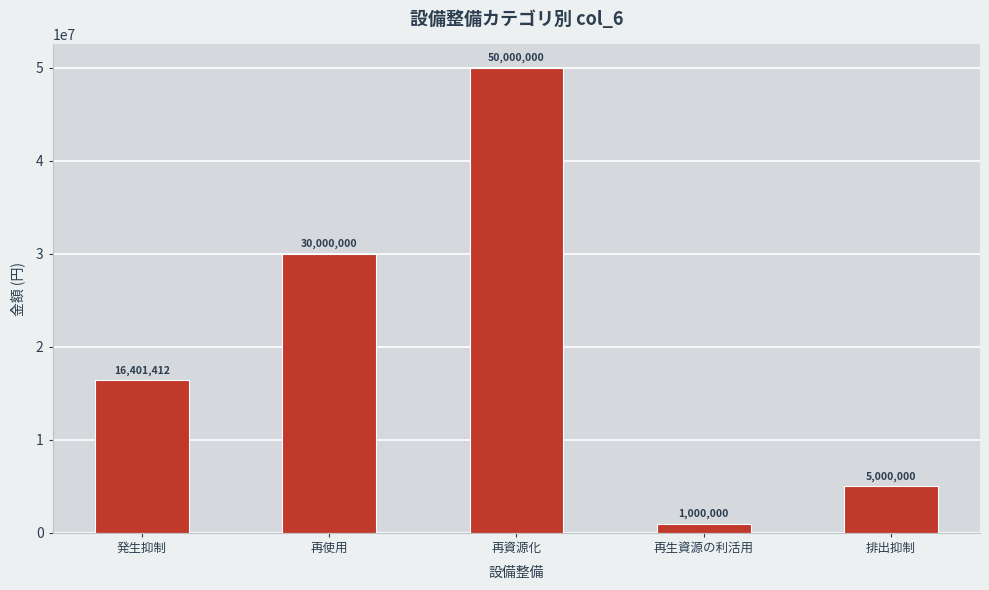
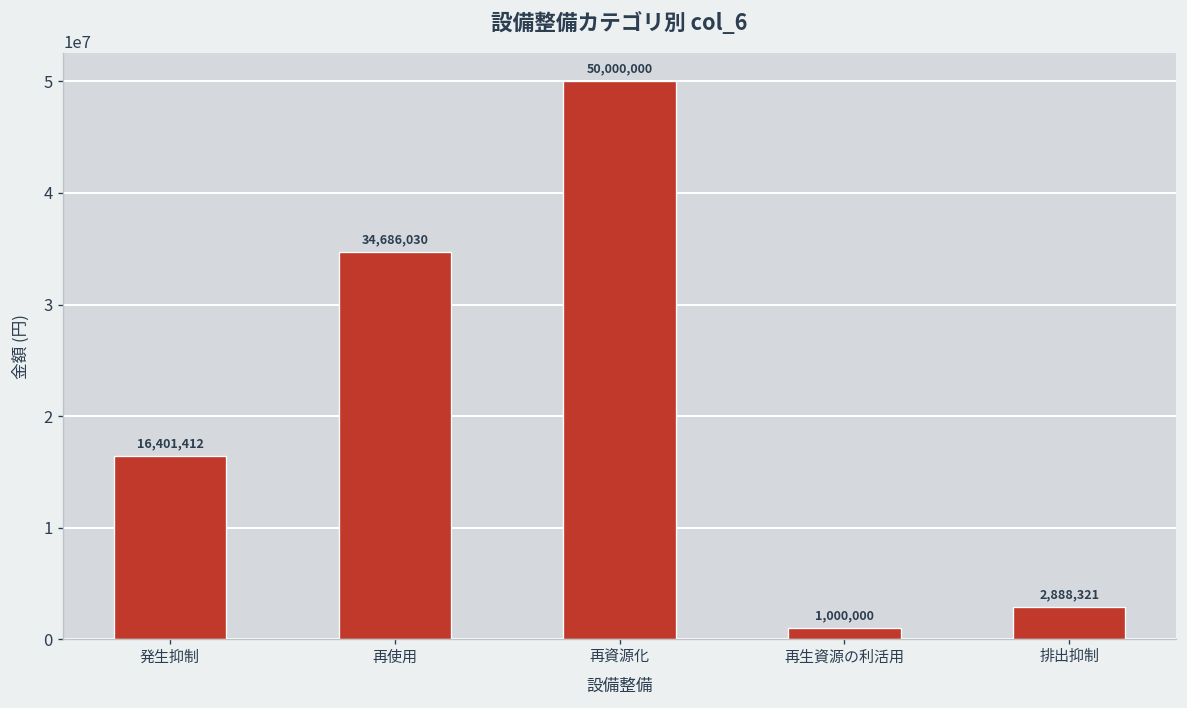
再使用: 30,000,000 -> 34,686,030
排出抑制: 5,000,000 -> 2,888,321
